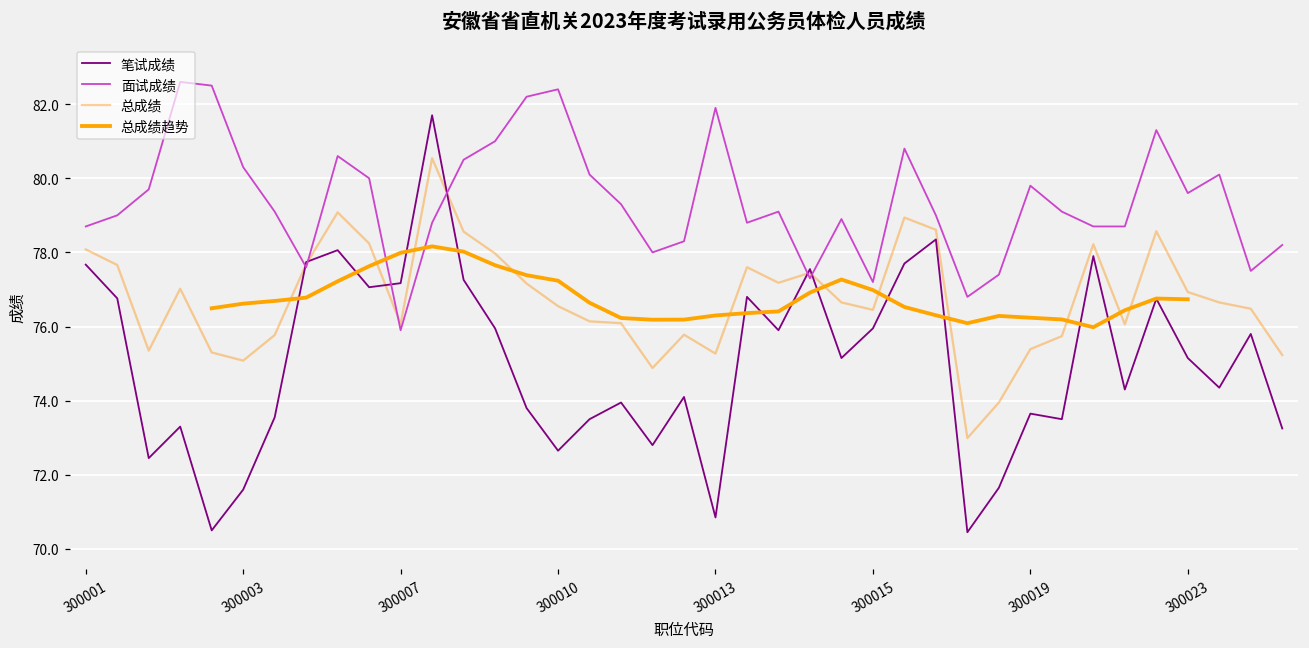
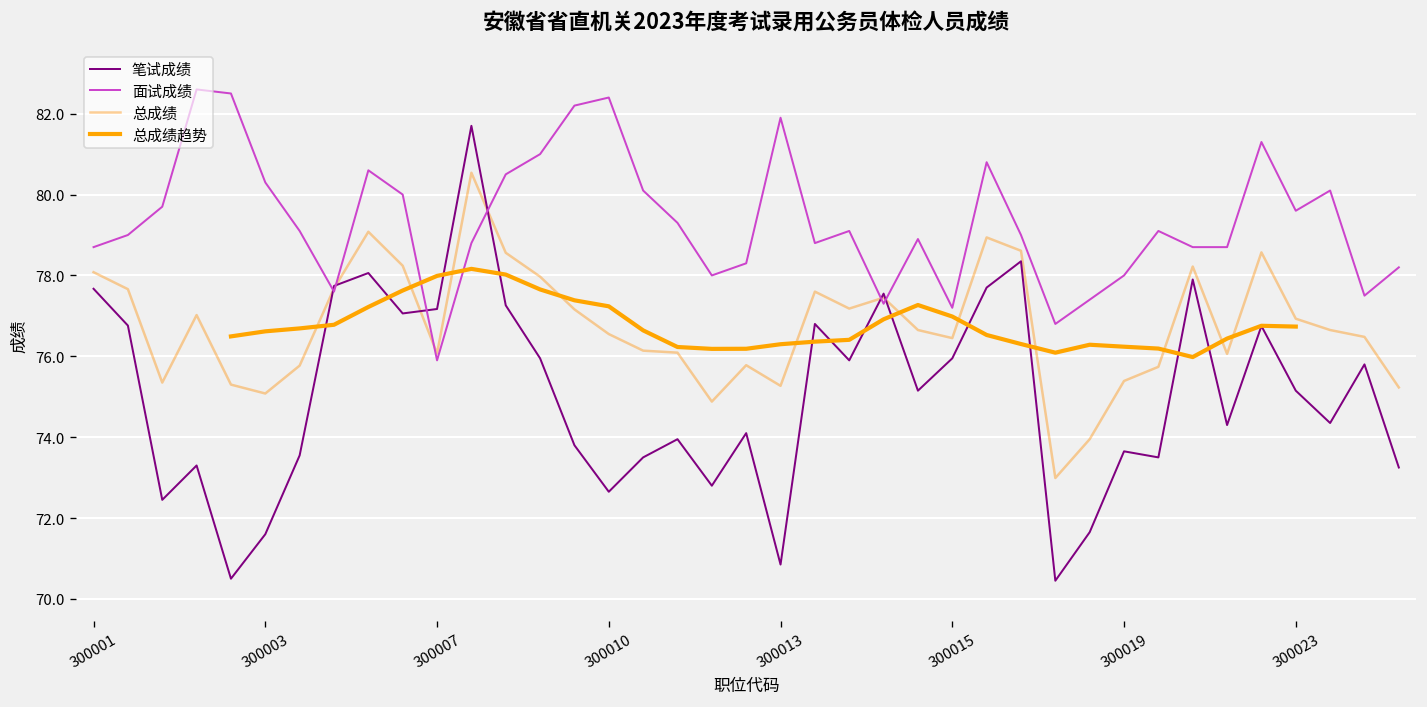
面试成绩, 300019: 79.8 -> 78.0
